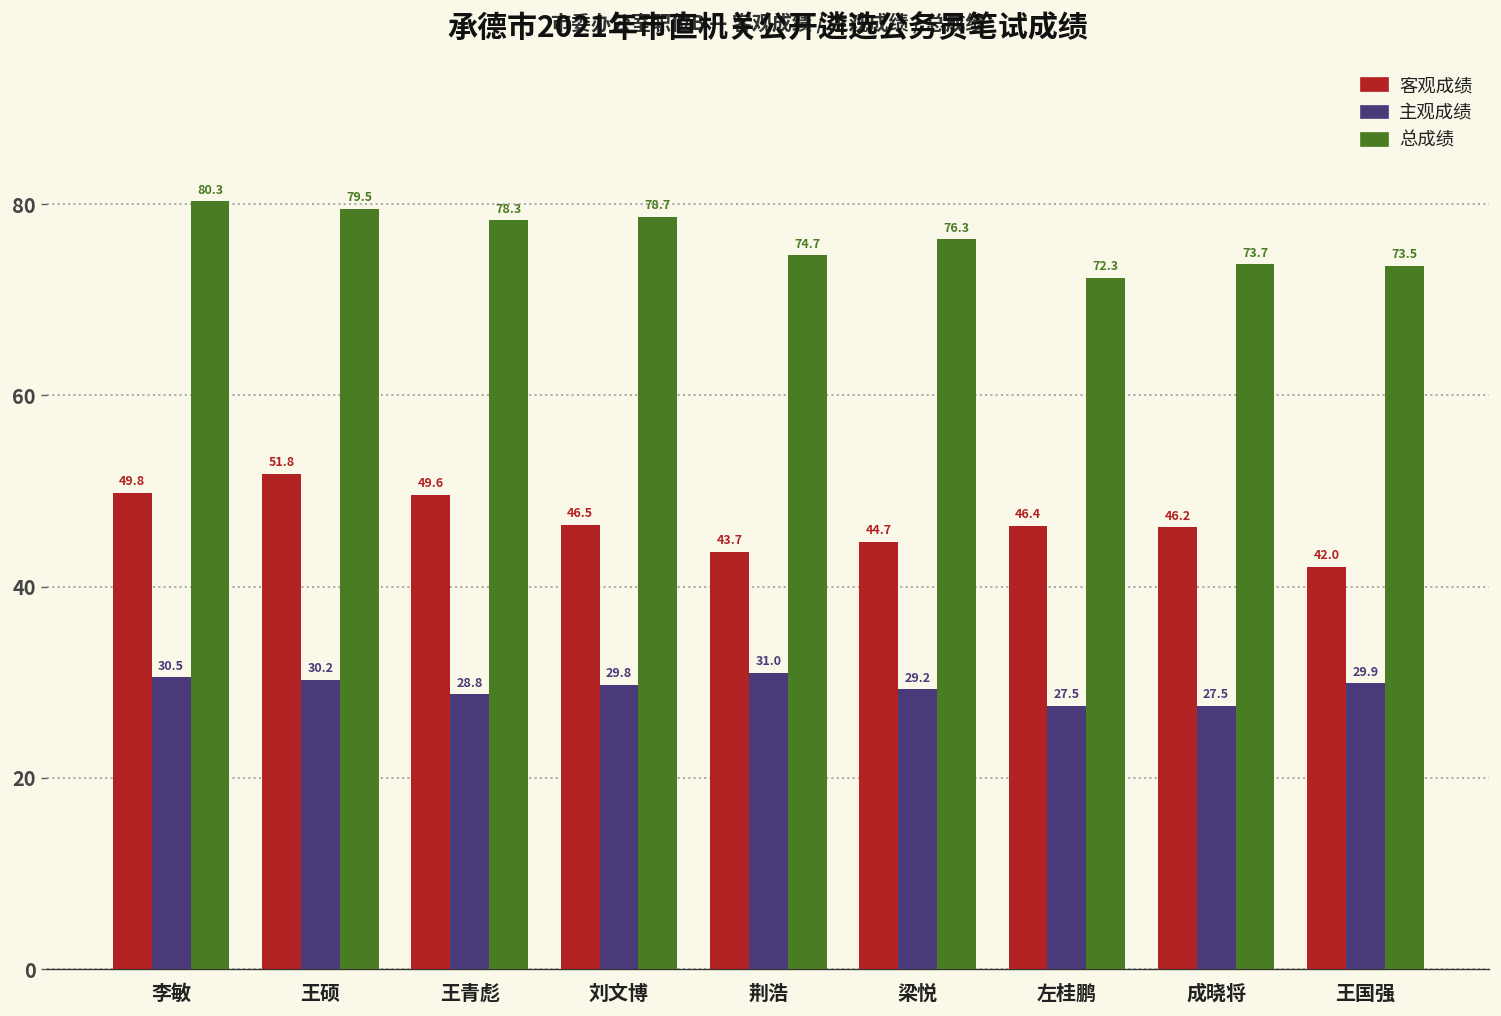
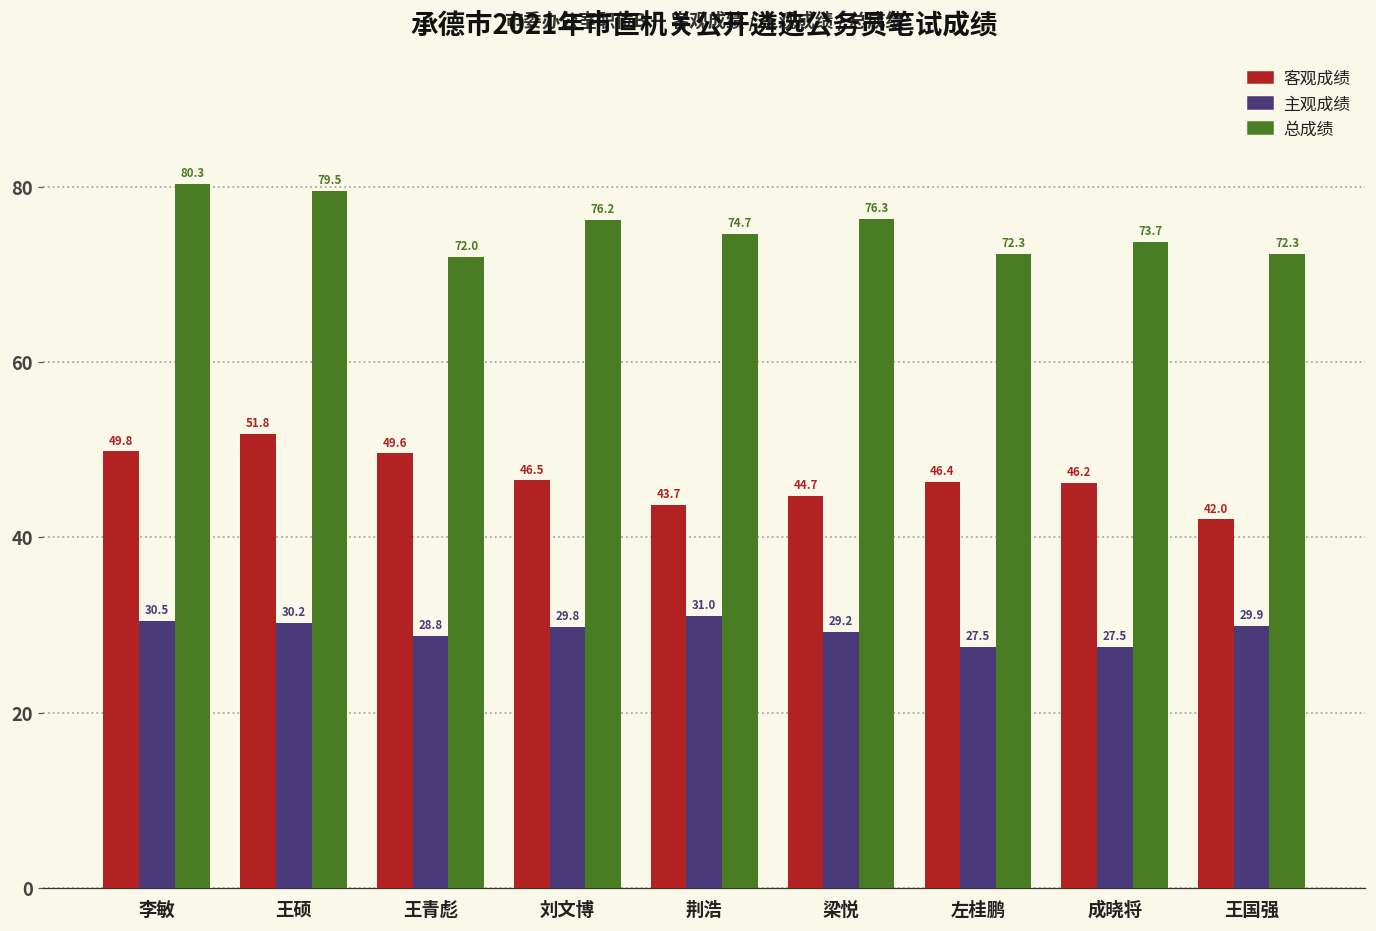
总成绩, 王青彪: 78.3 -> 72.0
总成绩, 刘文博: 78.7 -> 76.2
总成绩, 王国强: 73.5 -> 72.3
